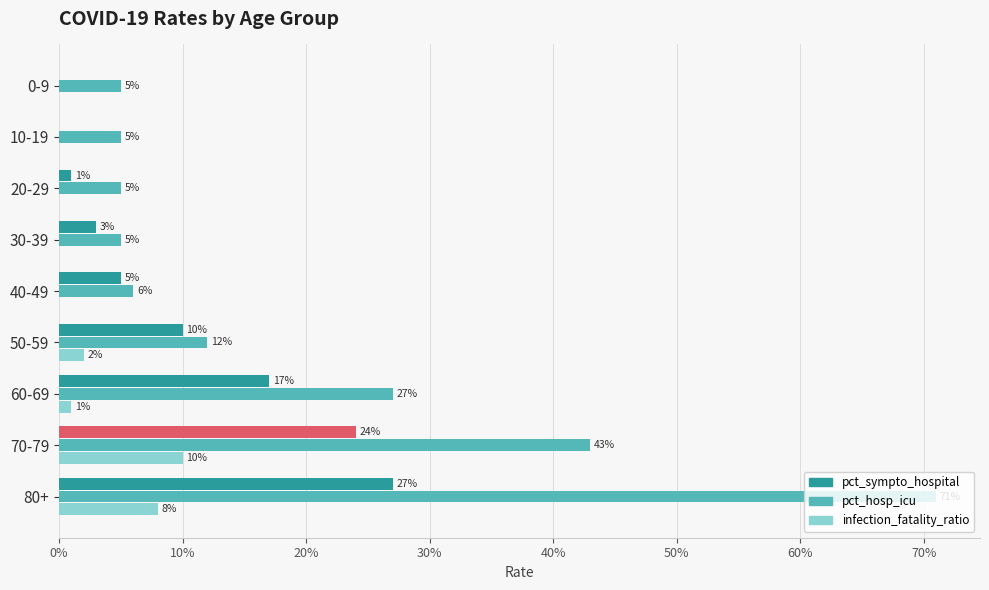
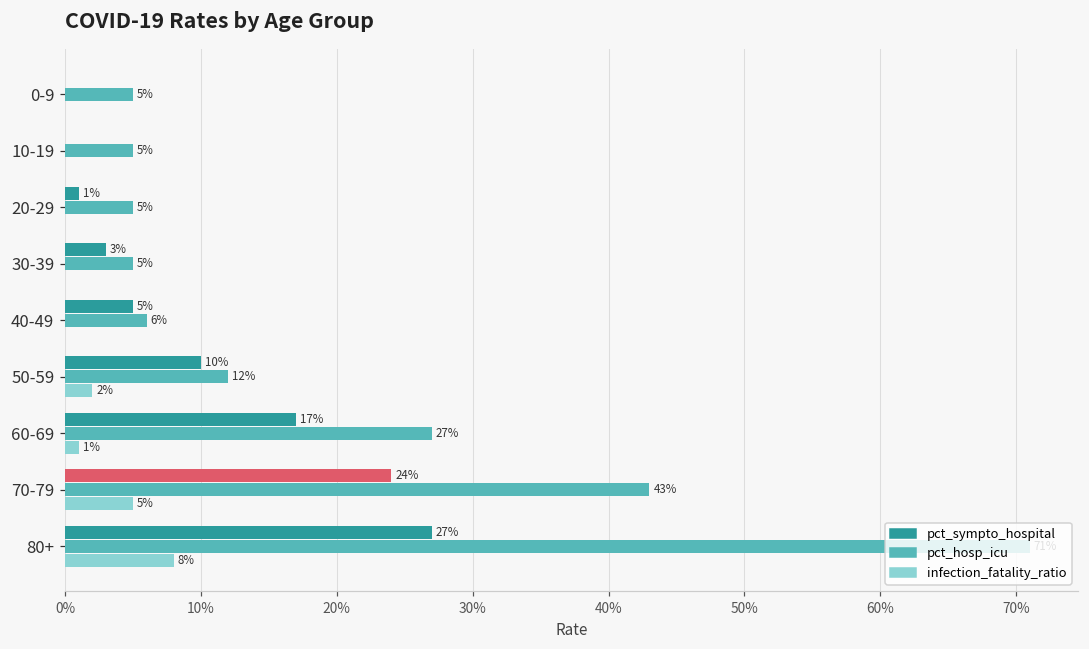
infection_fatality_ratio, 70-79: 10% -> 5%
